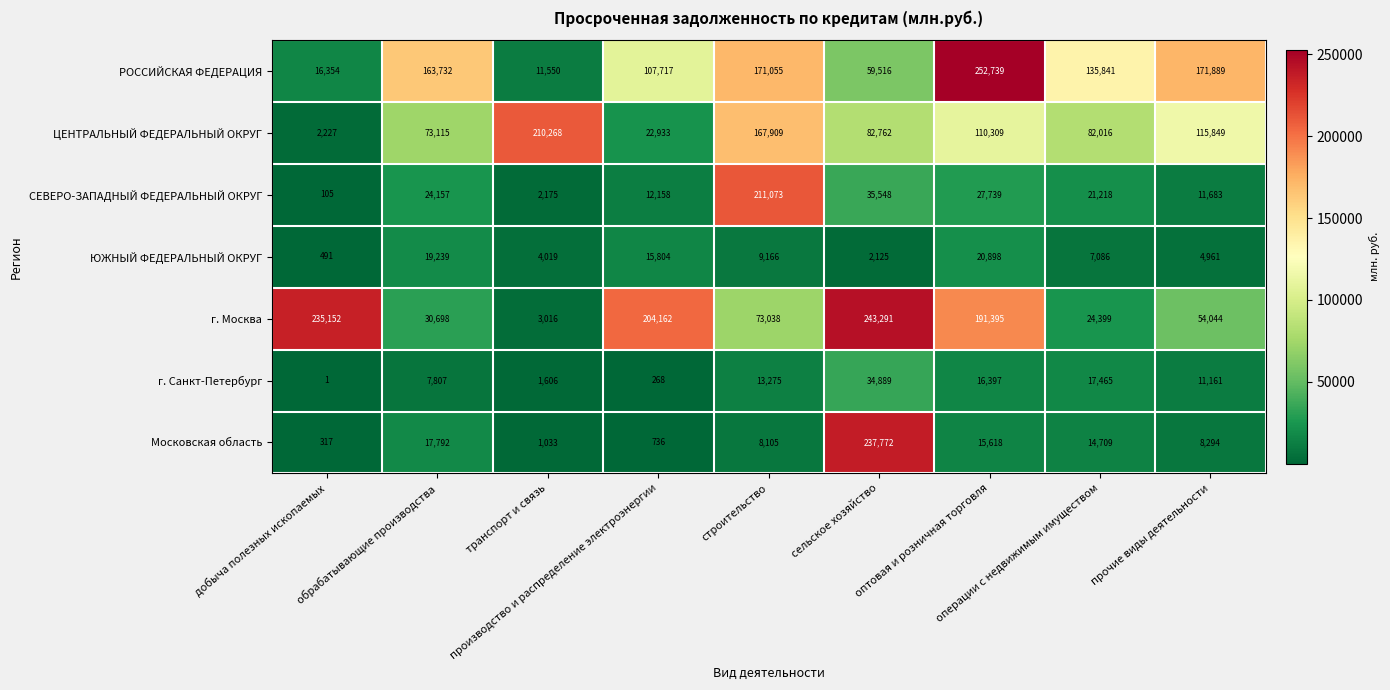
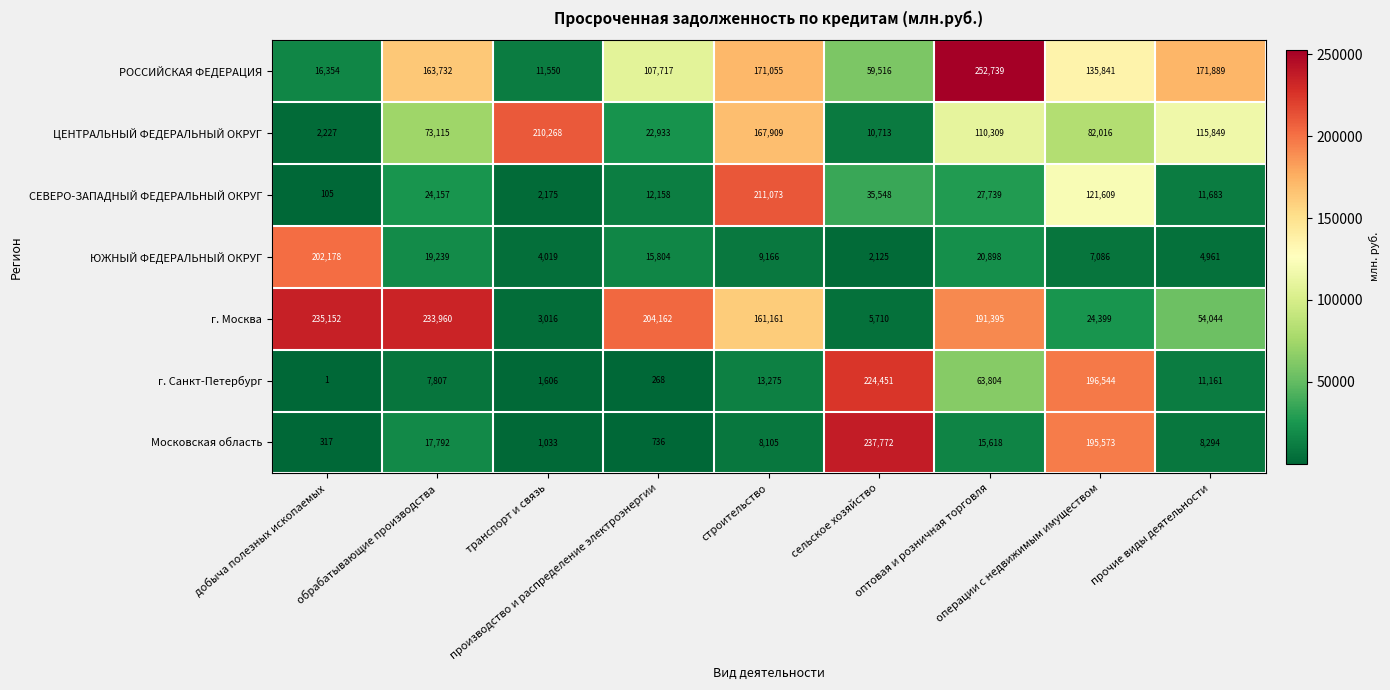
ЦЕНТРАЛЬНЫЙ ФЕДЕРАЛЬНЫЙ ОКРУГ, сельское хозяйство: 82,762 -> 10,713
СЕВЕРО-ЗАПАДНЫЙ ФЕДЕРАЛЬНЫЙ ОКРУГ, операции с недвижимым имуществом: 21,218 -> 121,609
ЮЖНЫЙ ФЕДЕРАЛЬНЫЙ ОКРУГ, добыча полезных ископаемых: 491 -> 202,178
г. Москва, обрабатывающие производства: 30,698 -> 233,960
г. Москва, строительство: 73,038 -> 161,161
г. Москва, сельское хозяйство: 243,291 -> 5,710
г. Санкт-Петербург, сельское хозяйство: 34,889 -> 224,451
г. Санкт-Петербург, оптовая и розничная торговля: 16,397 -> 63,804
г. Санкт-Петербург, операции с недвижимым имуществом: 17,465 -> 196,544
Московская область, операции с недвижимым имуществом: 14,709 -> 195,573
